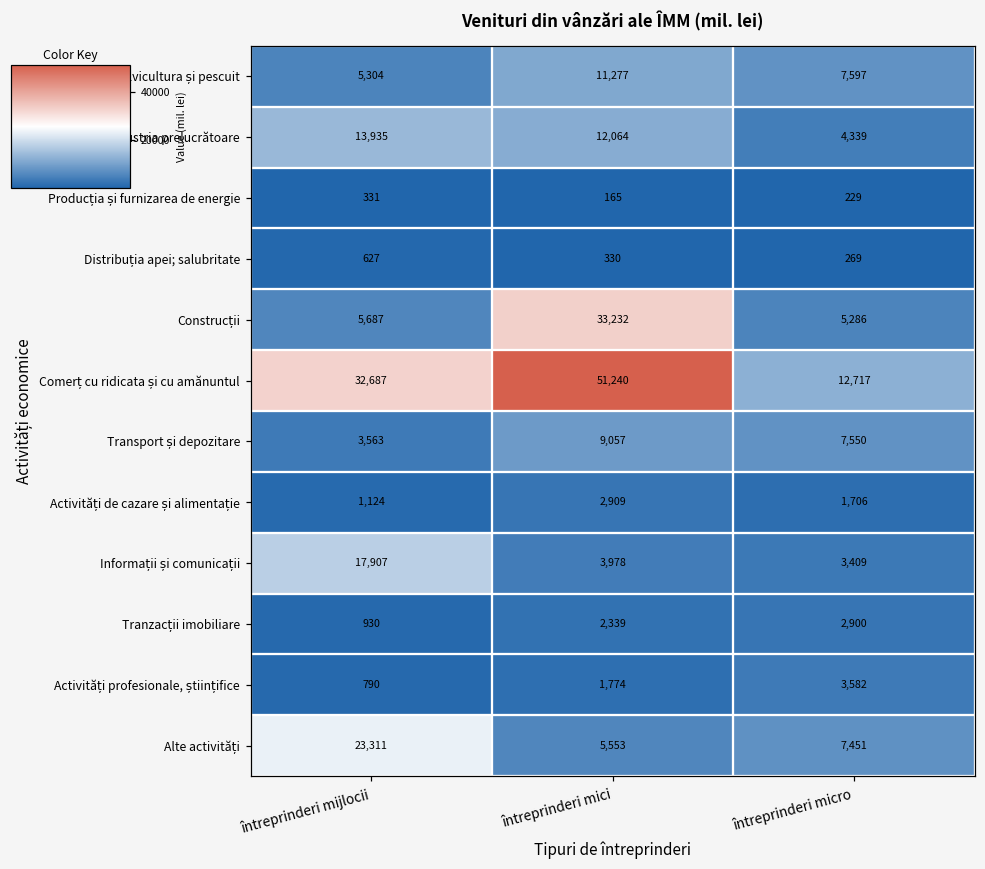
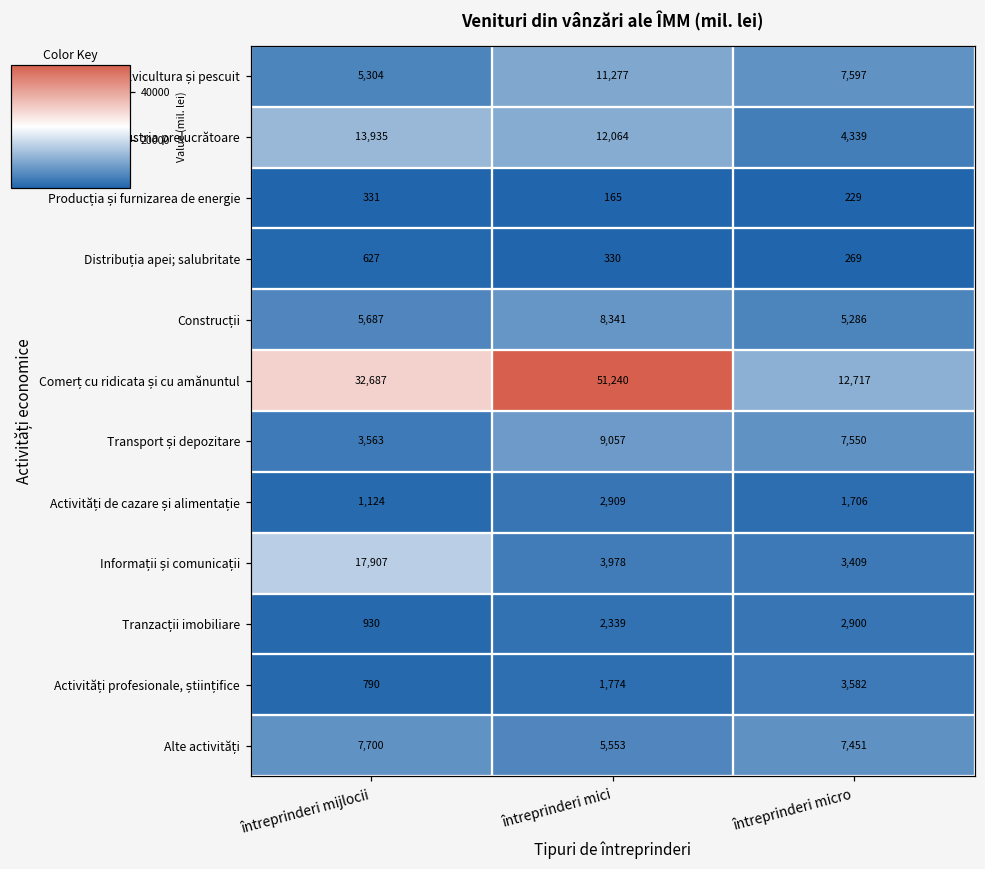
Construcții, întreprinderi mici: 33,232 -> 8,341
Alte activități, întreprinderi mijlocii: 23,311 -> 7,700
